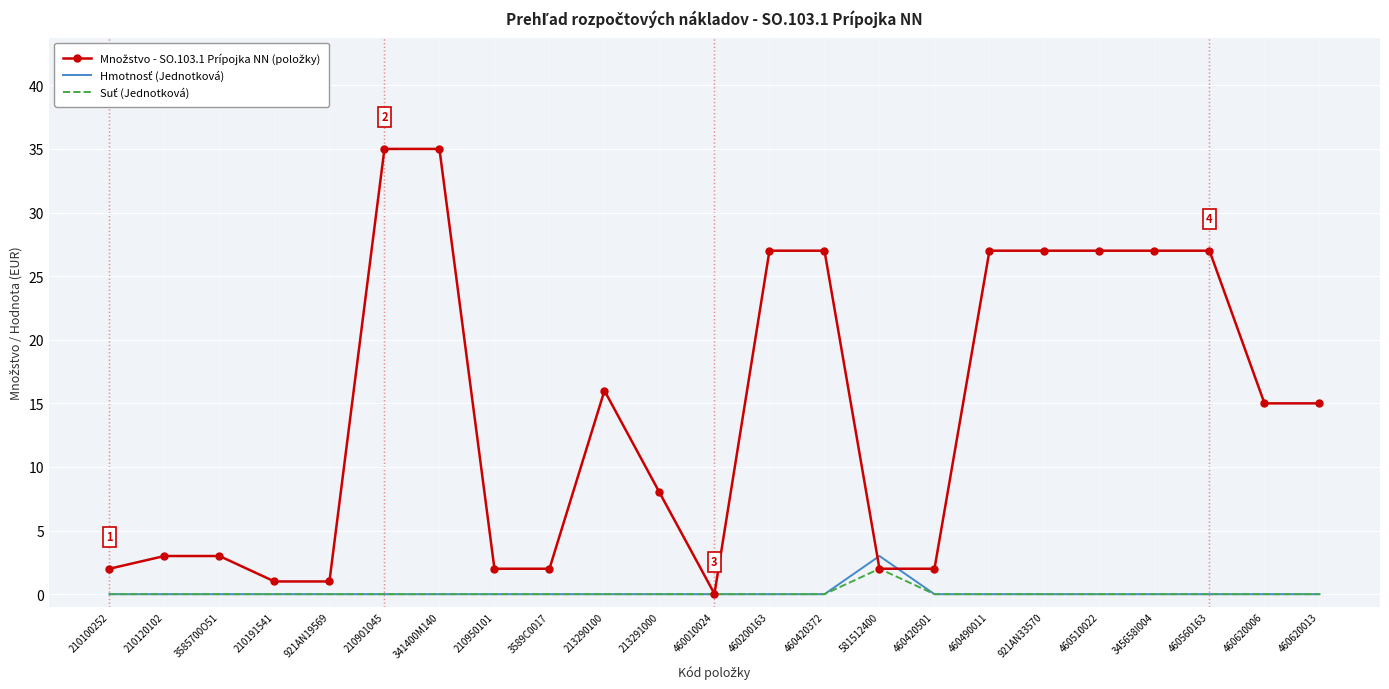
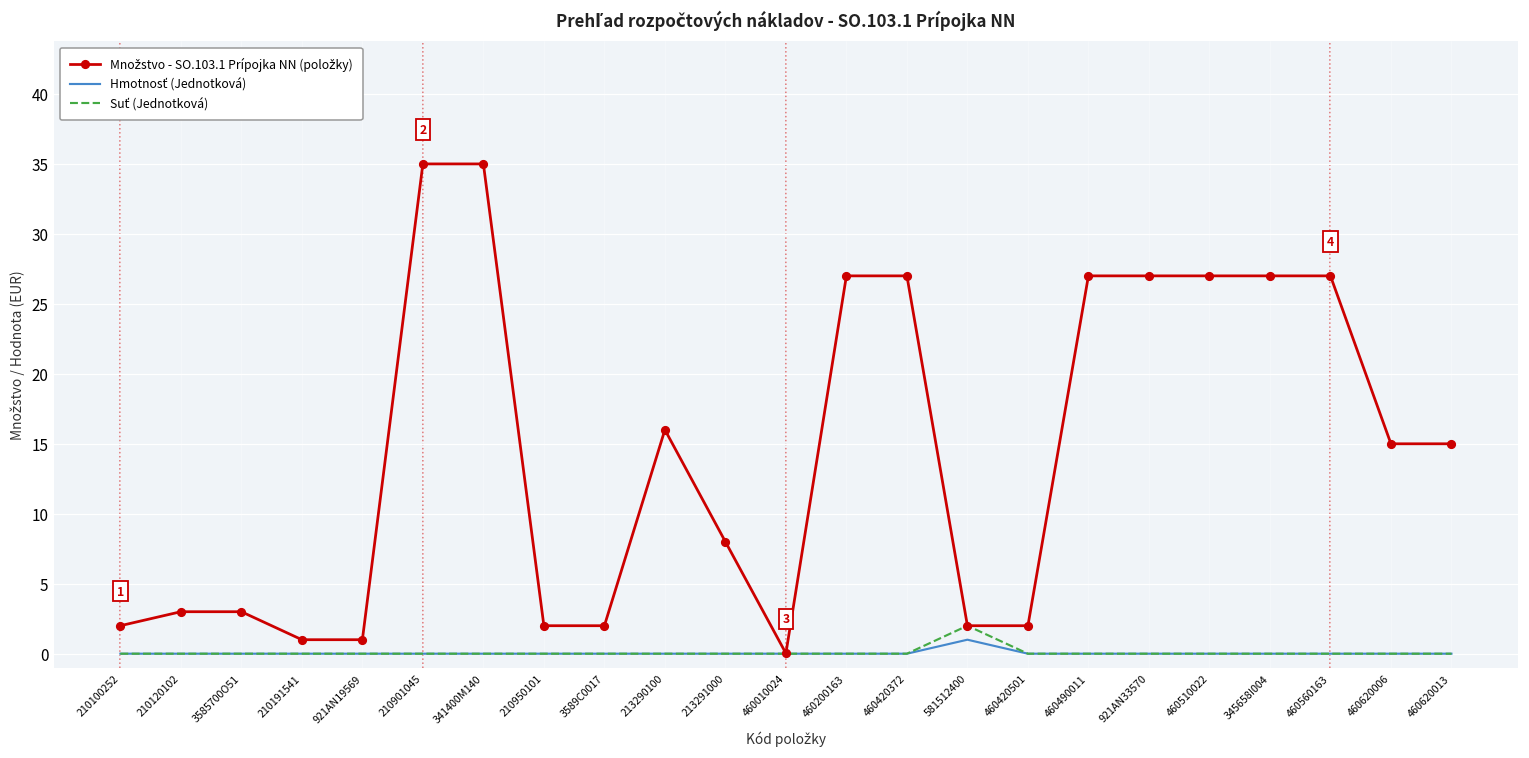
Hmotnosť (Jednotková), 581512400: 3 -> 1
